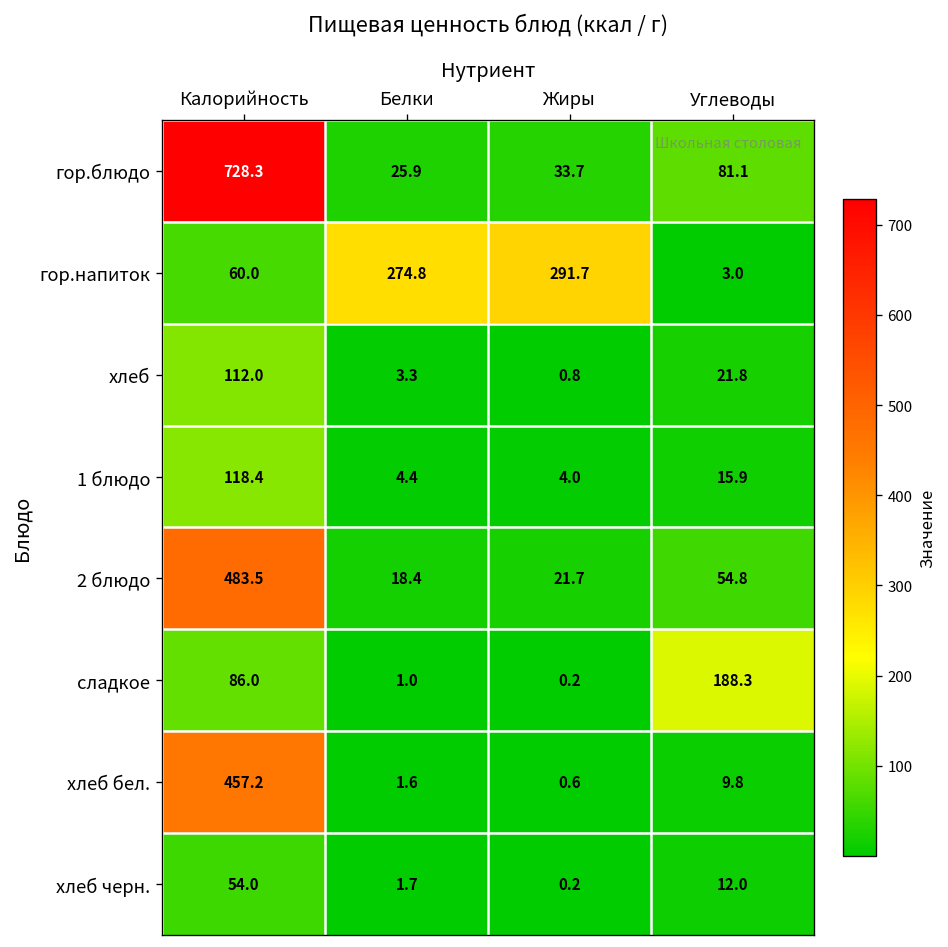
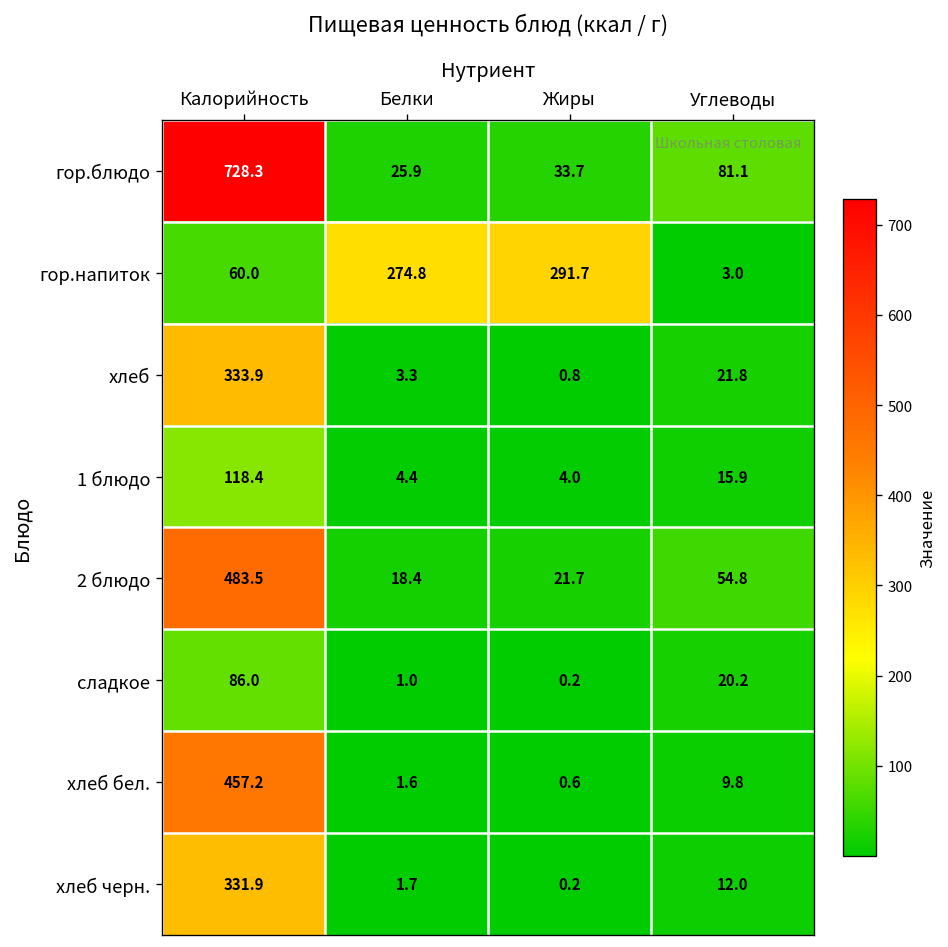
хлеб, Калорийность: 112.0 -> 333.9
сладкое, Углеводы: 188.3 -> 20.2
хлеб черн., Калорийность: 54.0 -> 331.9
